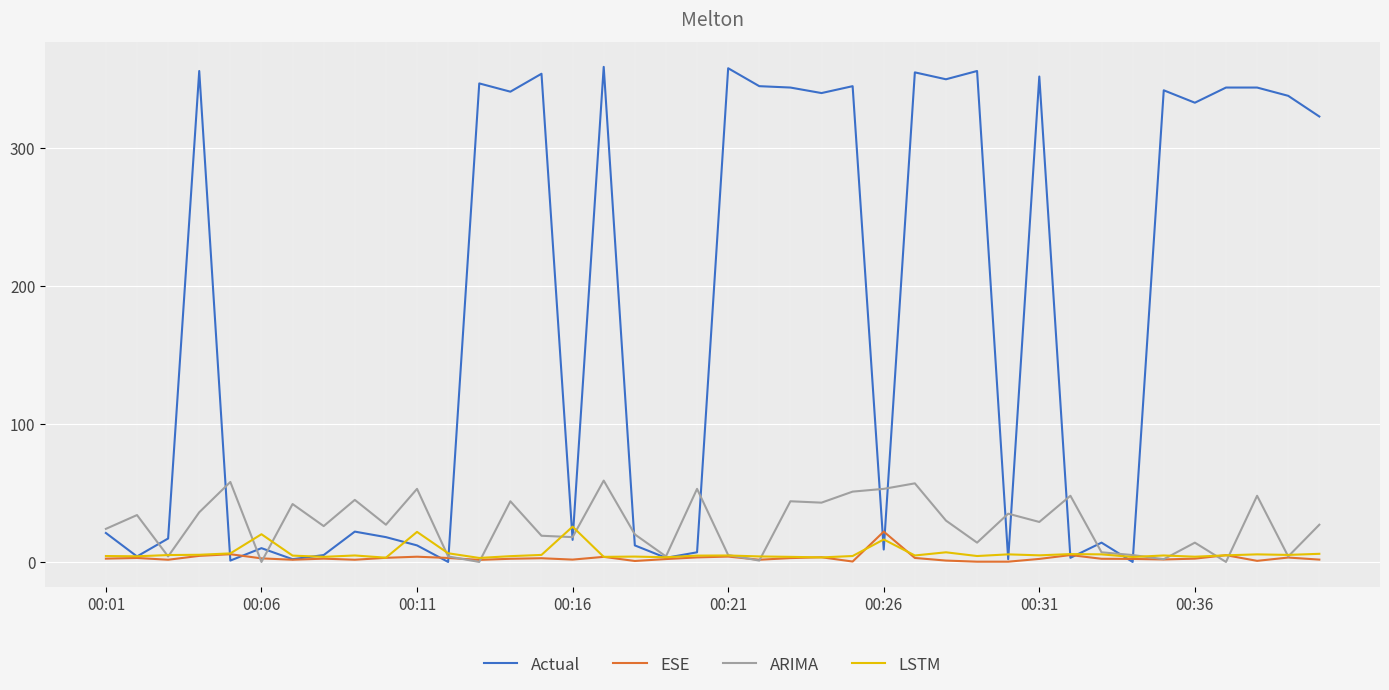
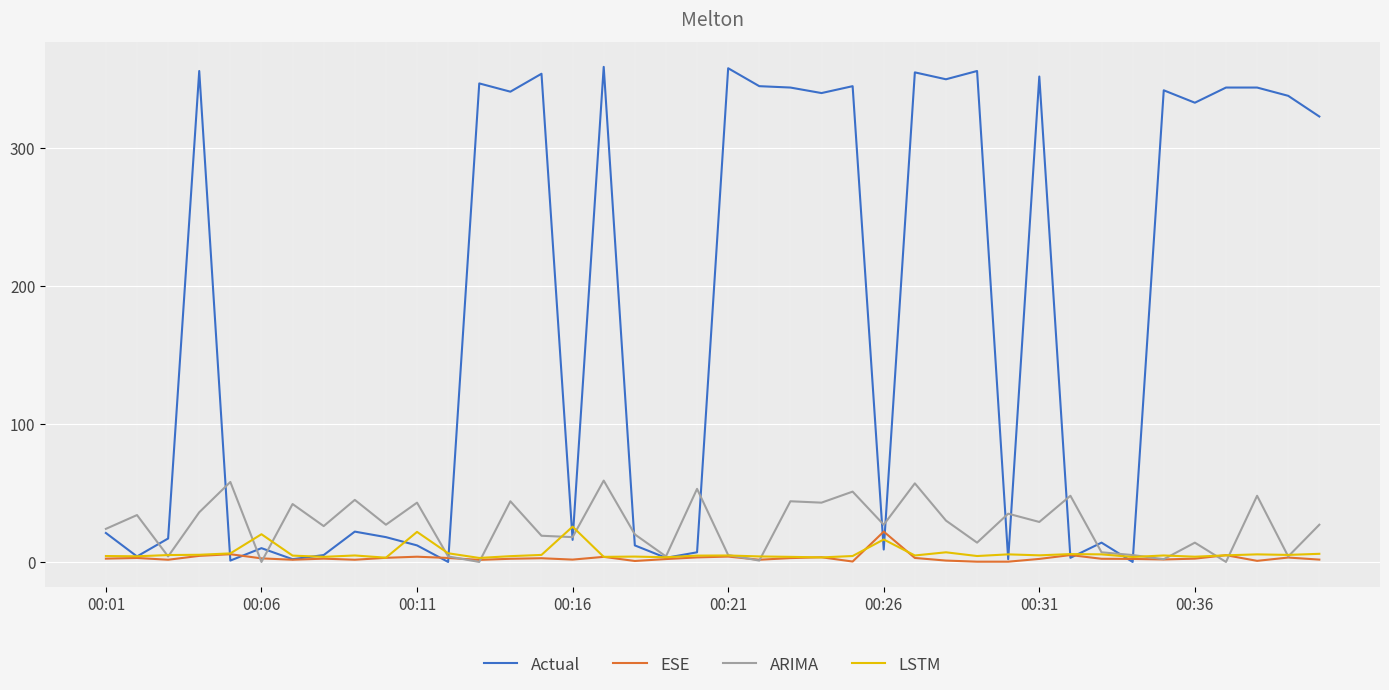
ARIMA, 00:11: 53 -> 43
ARIMA, 00:26: 53 -> 27
